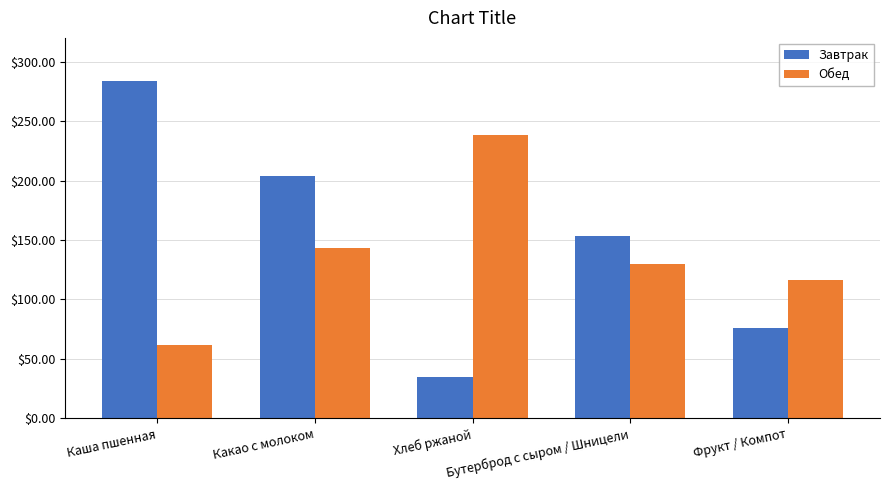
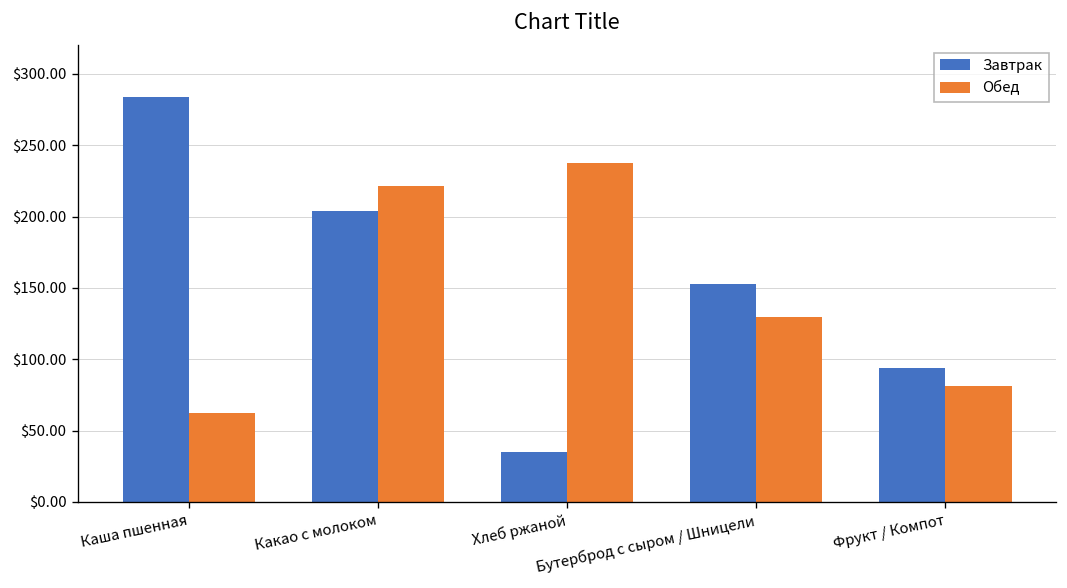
Обед, Какао с молоком: $144 -> $222
Завтрак, Фрукт / Компот: $76 -> $94
Обед, Фрукт / Компот: $116 -> $81
